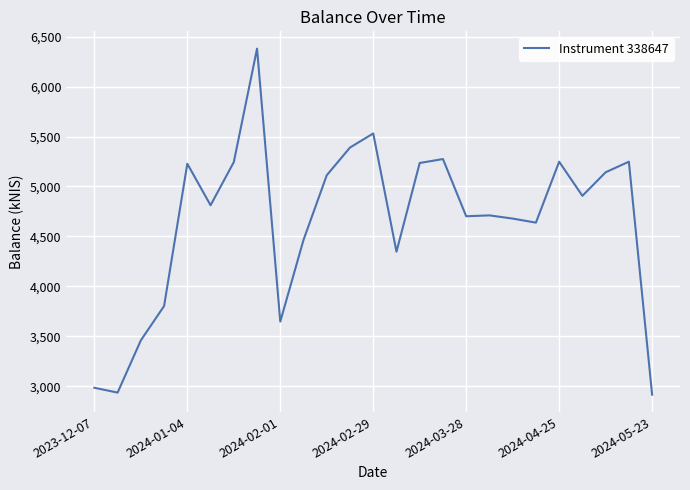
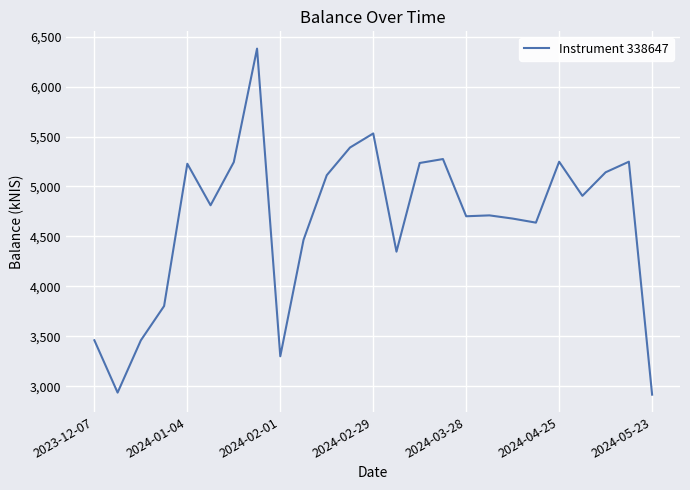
2023-12-07: 3,000 -> 3,500
2024-02-01: 3,600 -> 3,300
